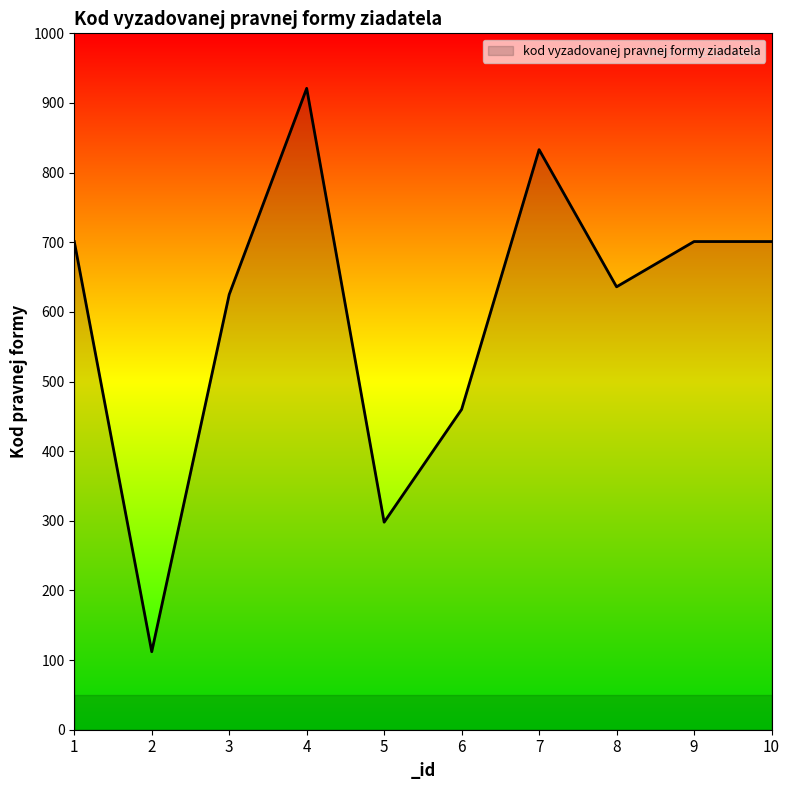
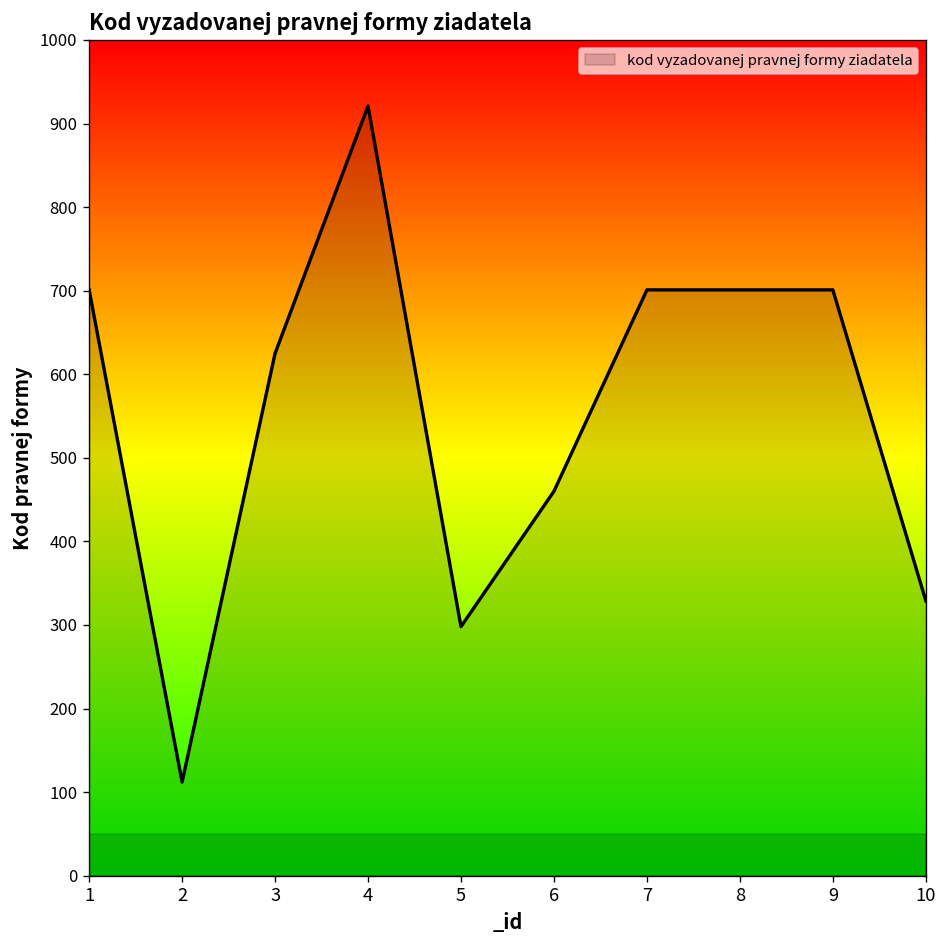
7: 830 -> 700
8: 640 -> 700
10: 700 -> 330
